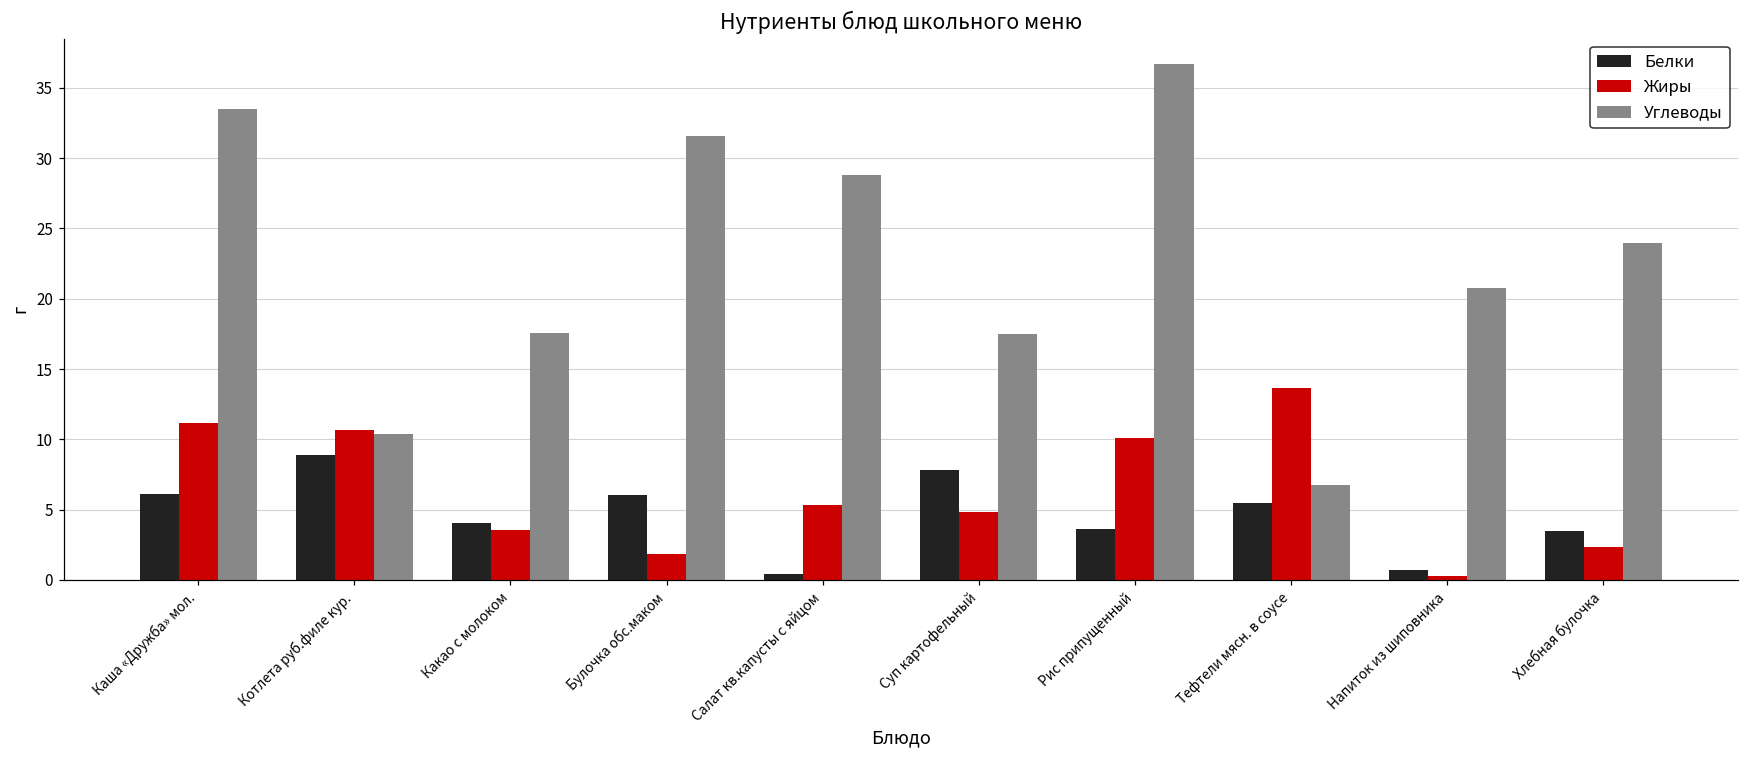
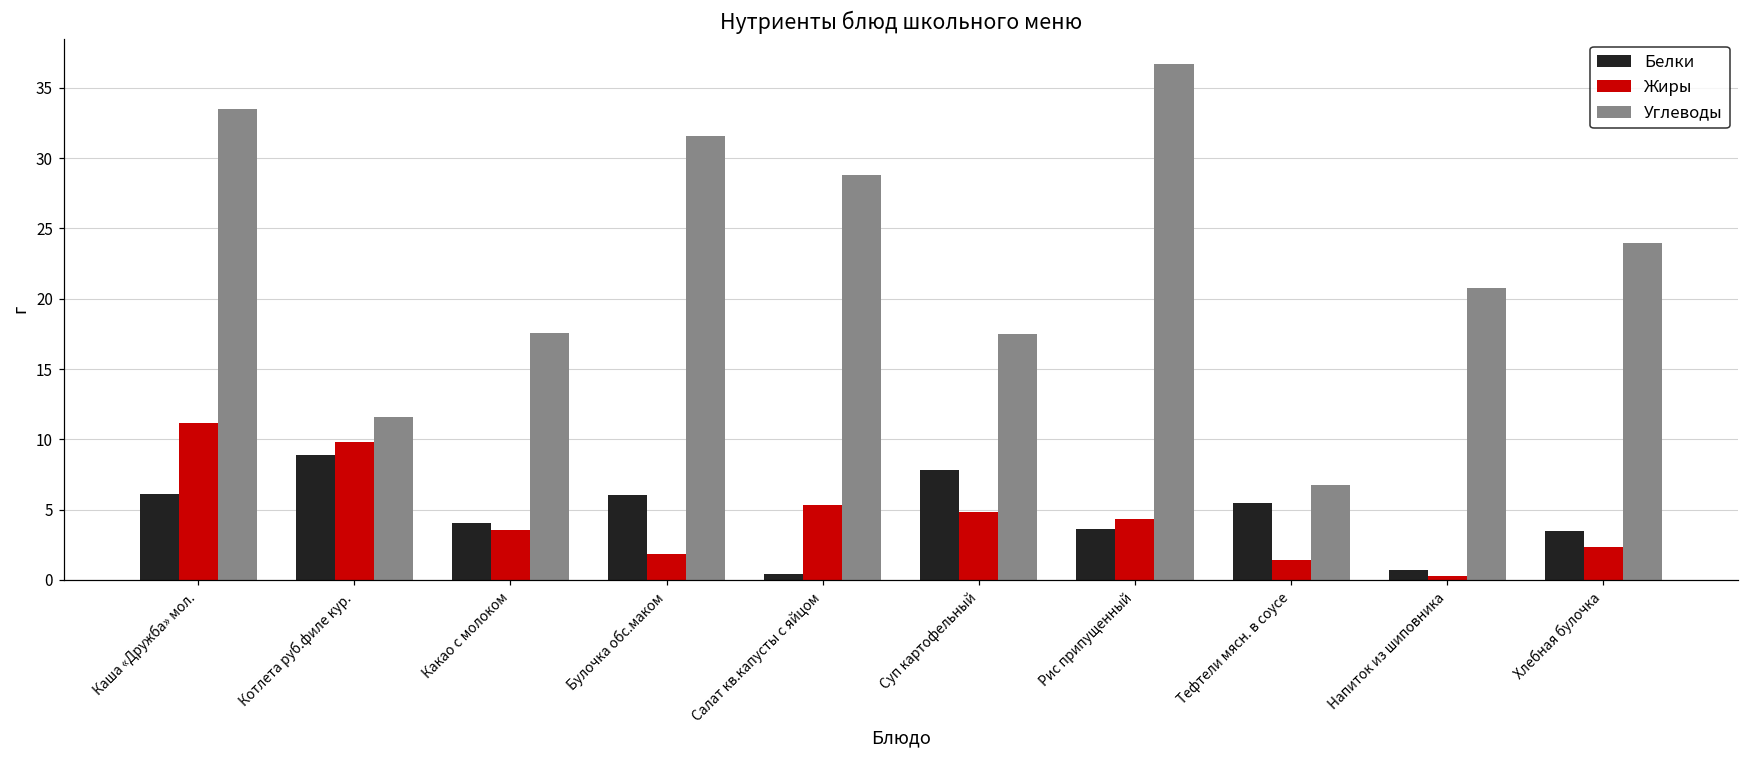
Жиры, Котлета руб.филе кур.: 10.7 -> 9.8
Углеводы, Котлета руб.филе кур.: 10.4 -> 11.6
Жиры, Рис припущенный: 10.1 -> 4.3
Жиры, Тефтели мясн. в соусе: 13.7 -> 1.4
